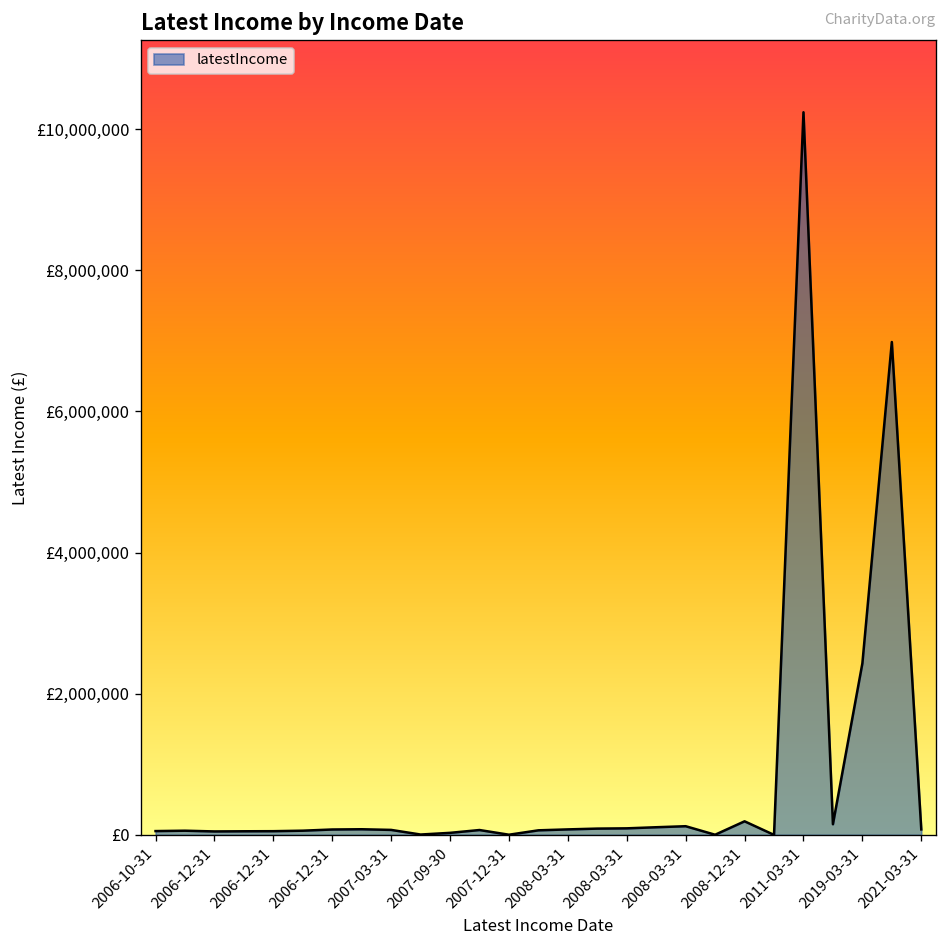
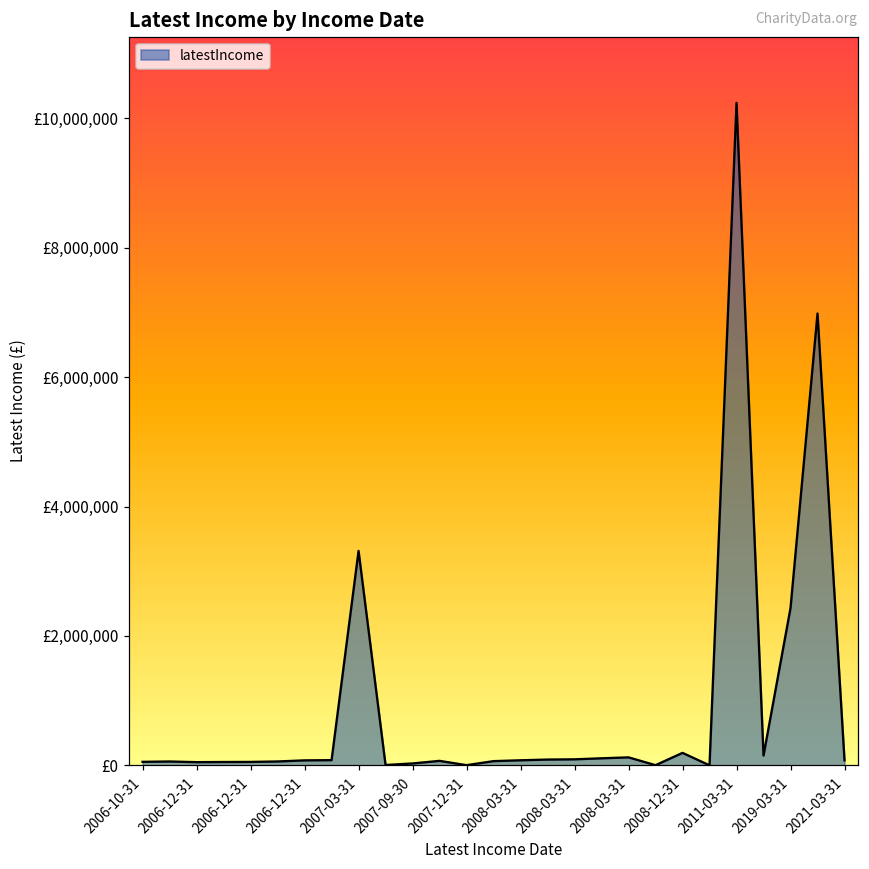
2007-03-31: £100,000 -> £3,300,000
